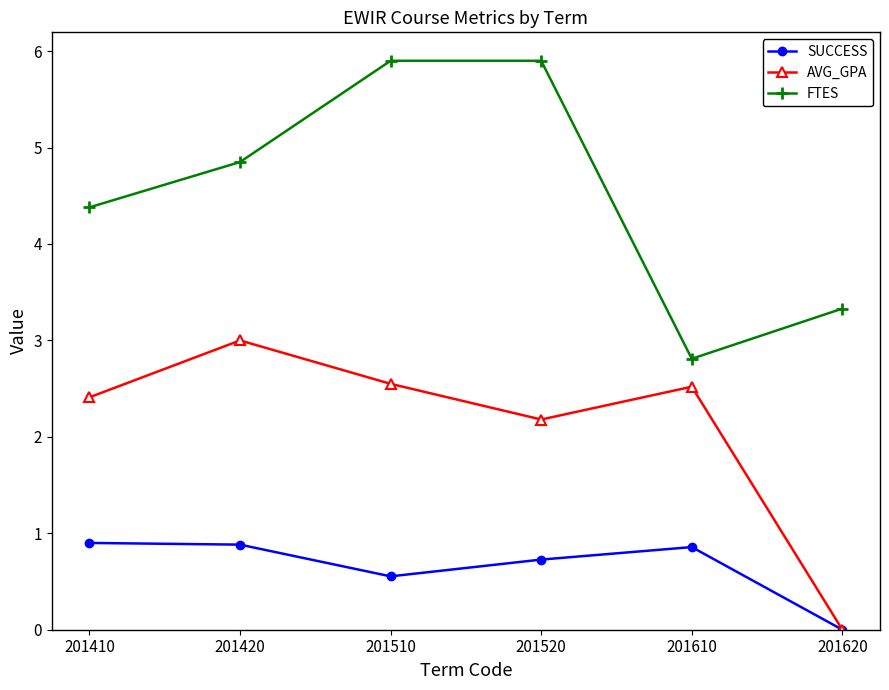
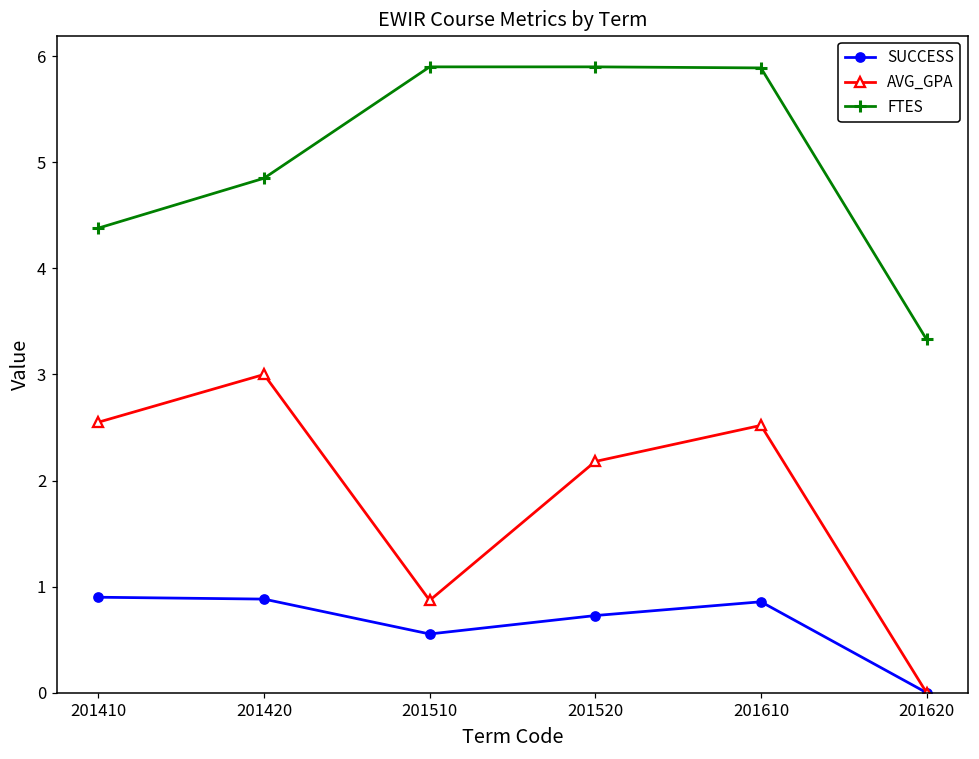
AVG_GPA, 201410: 2.4 -> 2.6
AVG_GPA, 201510: 2.6 -> 0.9
FTES, 201610: 2.8 -> 5.9
